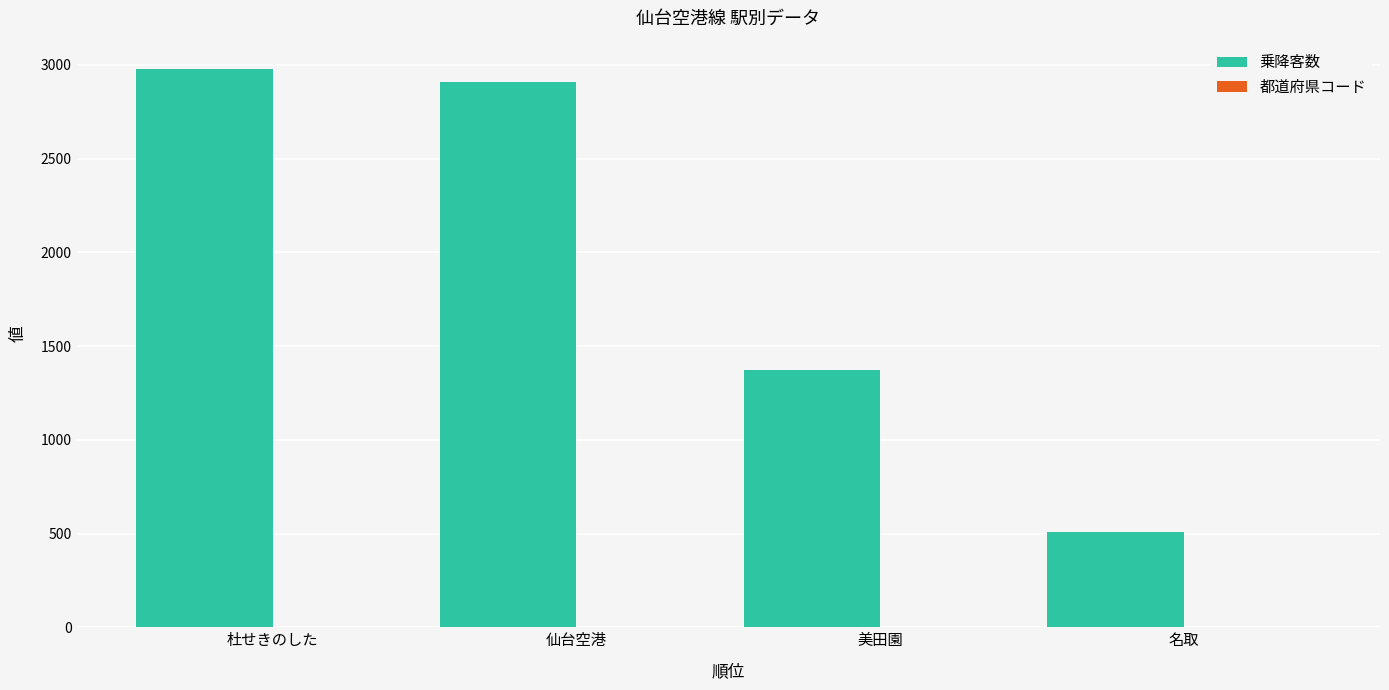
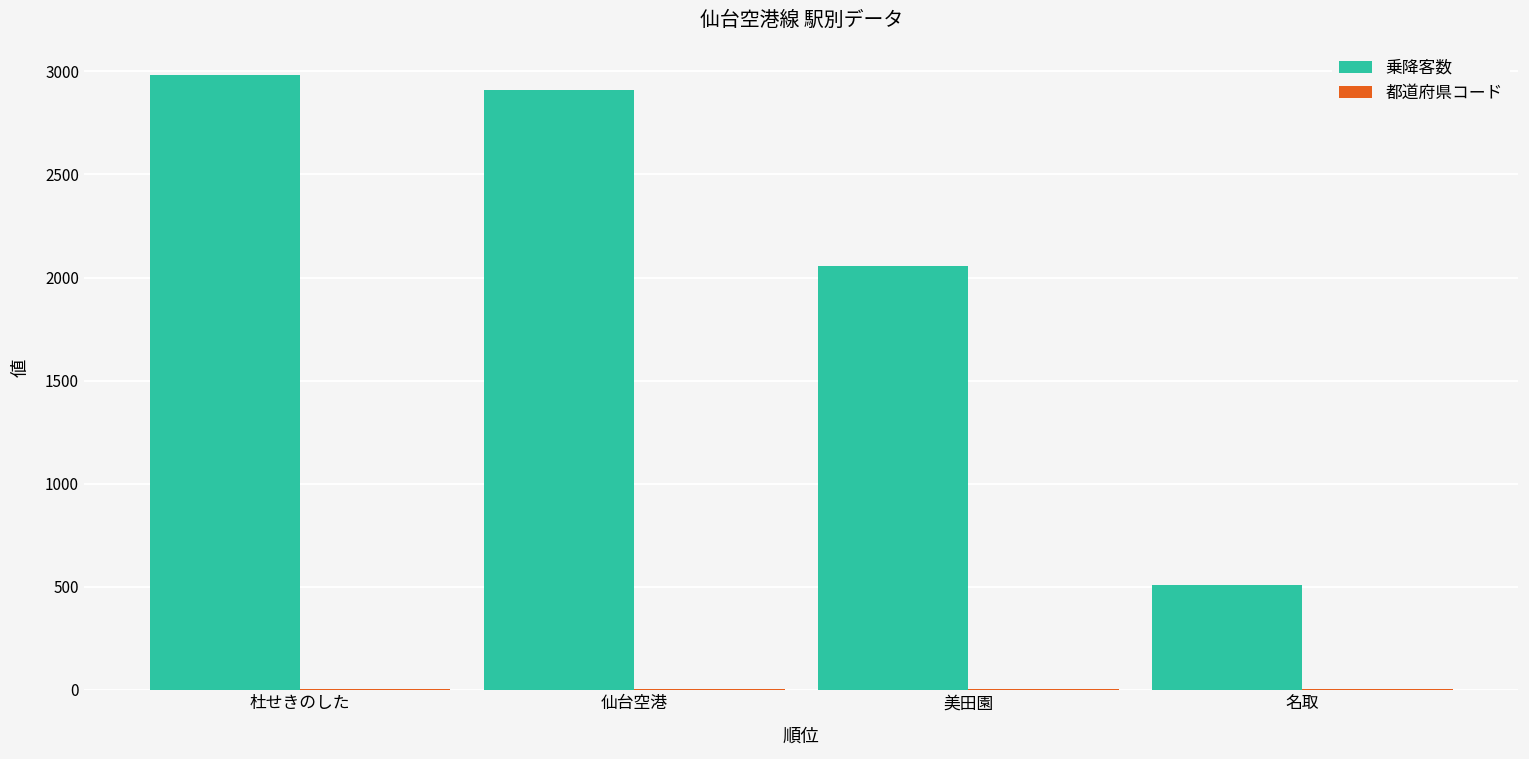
乗降客数, 美田園: 1370 -> 2060
